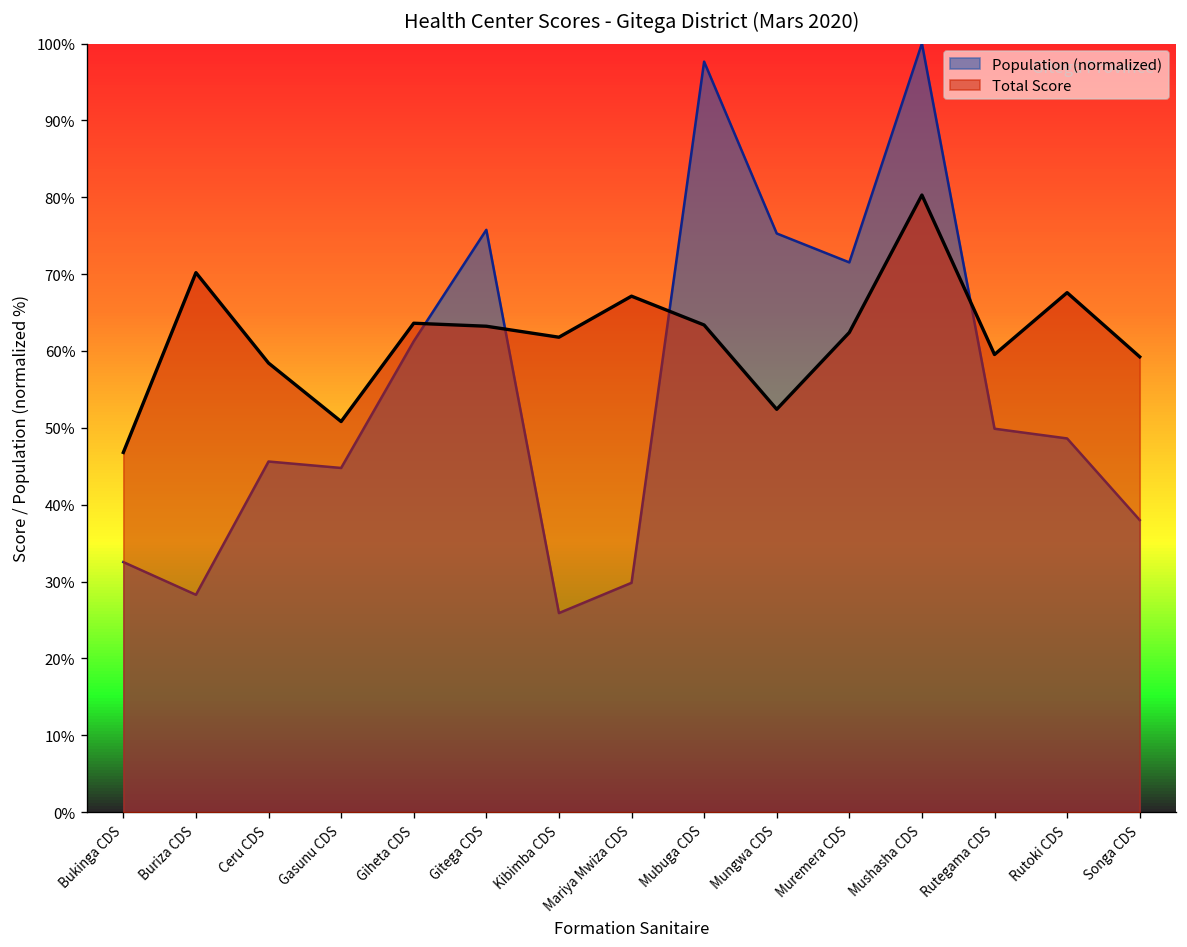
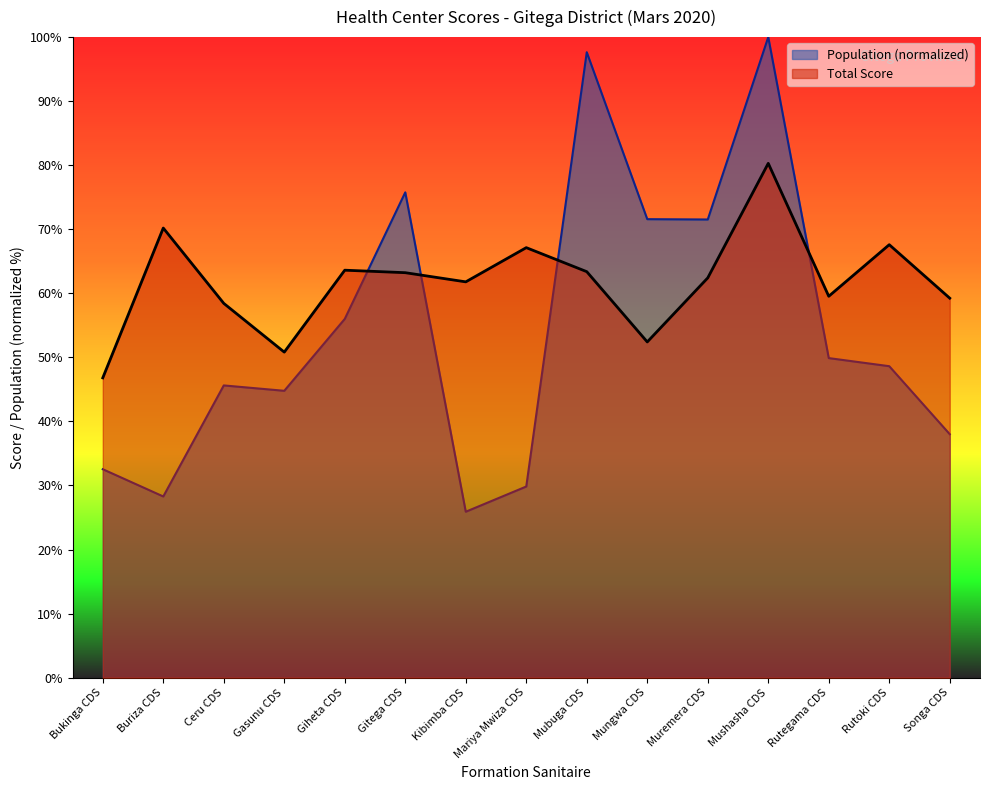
Population (normalized), Giheta CDS: 61% -> 56%
Population (normalized), Mungwa CDS: 75% -> 72%
